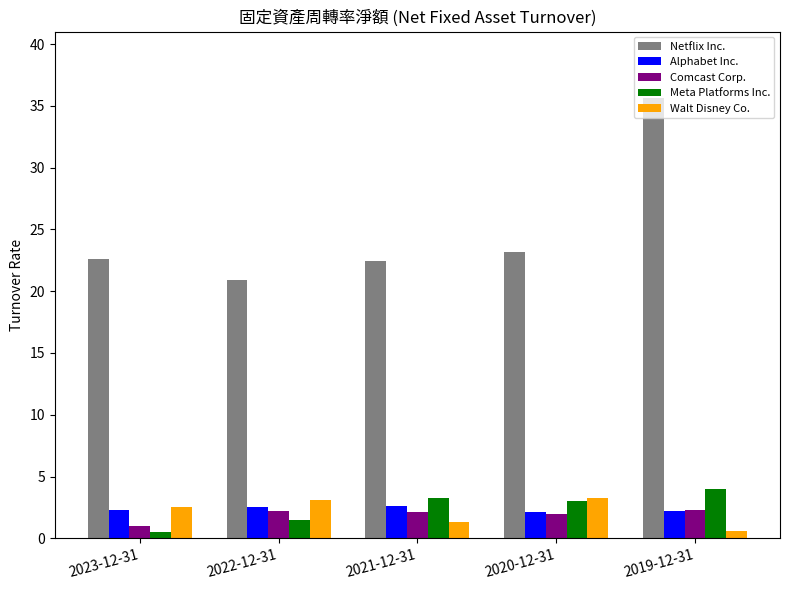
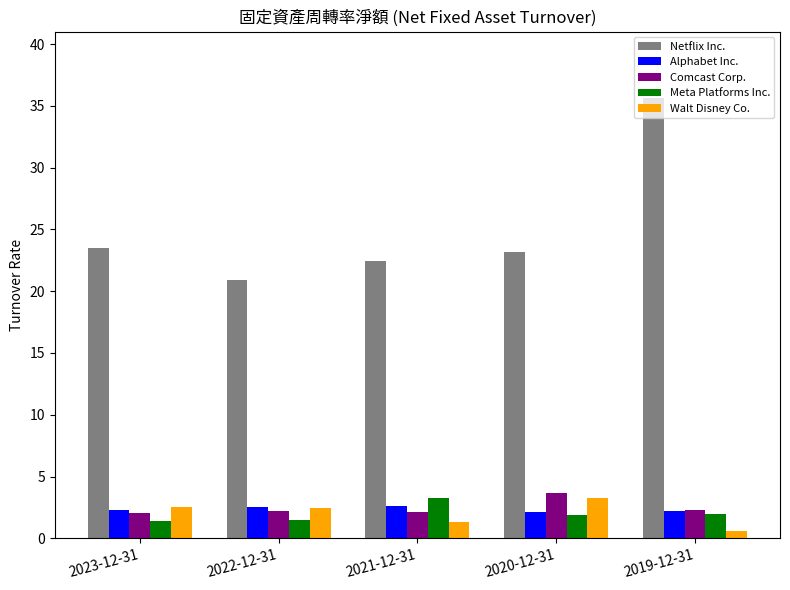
Netflix Inc., 2023-12-31: 22.6 -> 23.5
Comcast Corp., 2023-12-31: 1.0 -> 2.0
Meta Platforms Inc., 2023-12-31: 0.5 -> 1.4
Walt Disney Co., 2022-12-31: 3.1 -> 2.4
Comcast Corp., 2020-12-31: 2.0 -> 3.7
Meta Platforms Inc., 2020-12-31: 3.0 -> 1.9
Meta Platforms Inc., 2019-12-31: 4 -> 2
